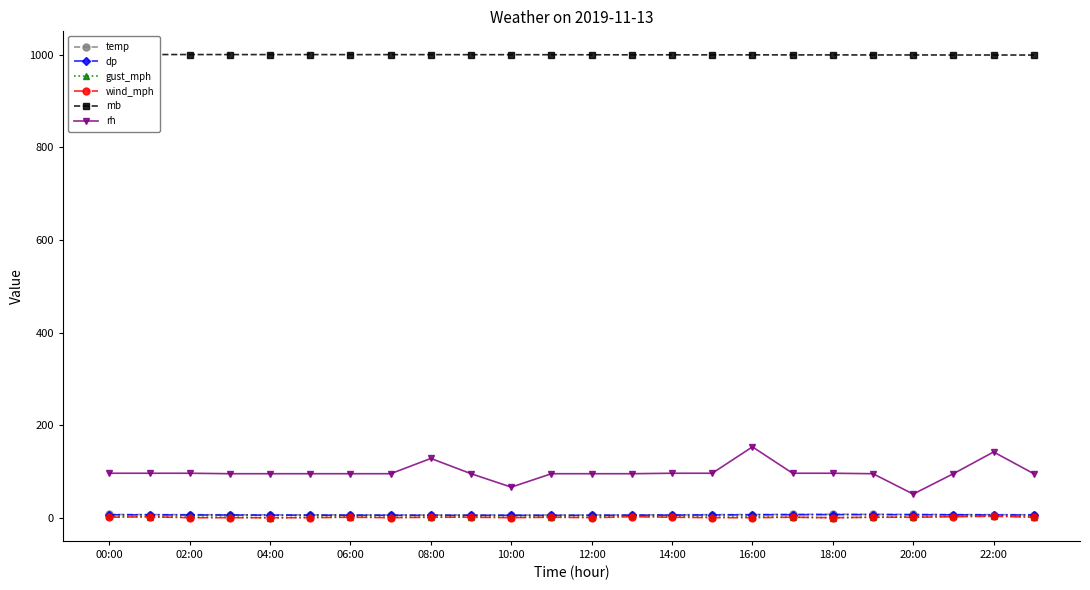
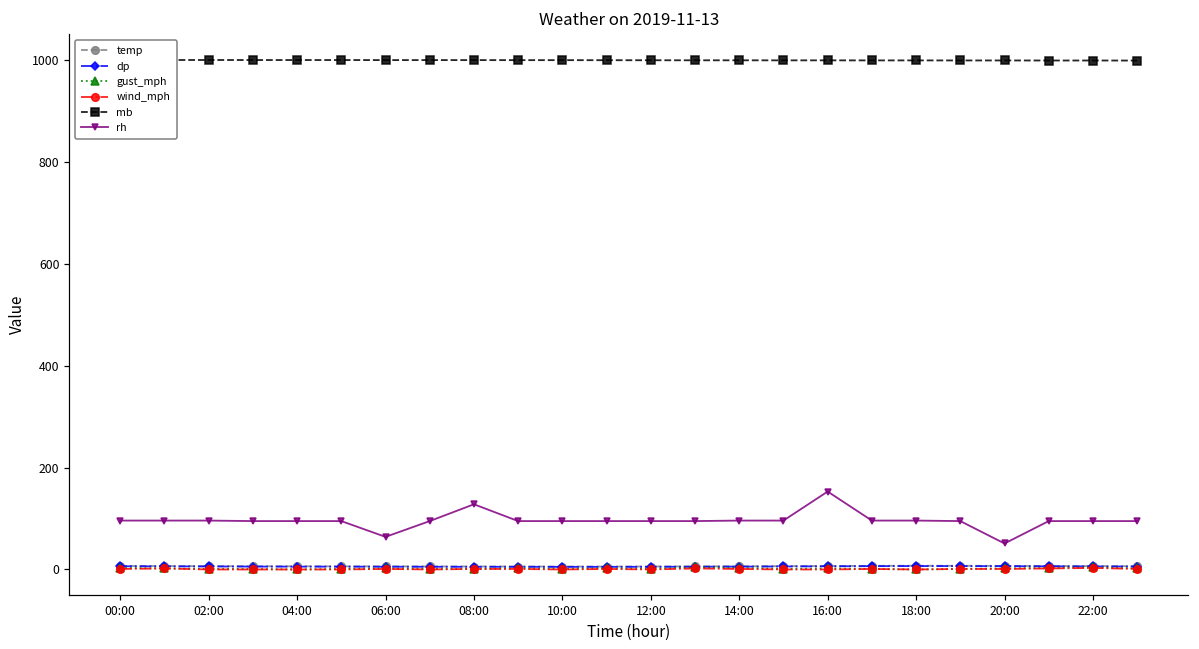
rh, 06:00: 100 -> 60
rh, 10:00: 70 -> 100
rh, 22:00: 140 -> 100
